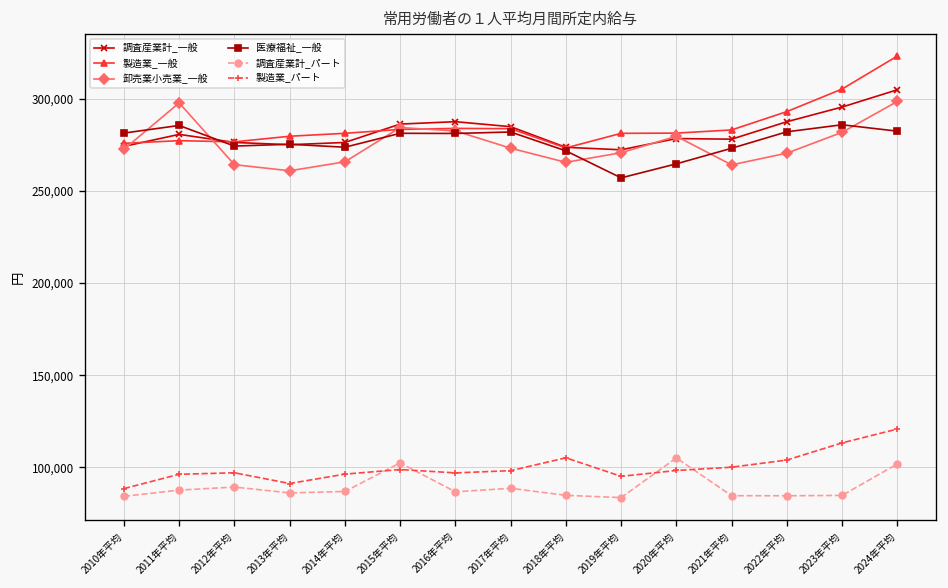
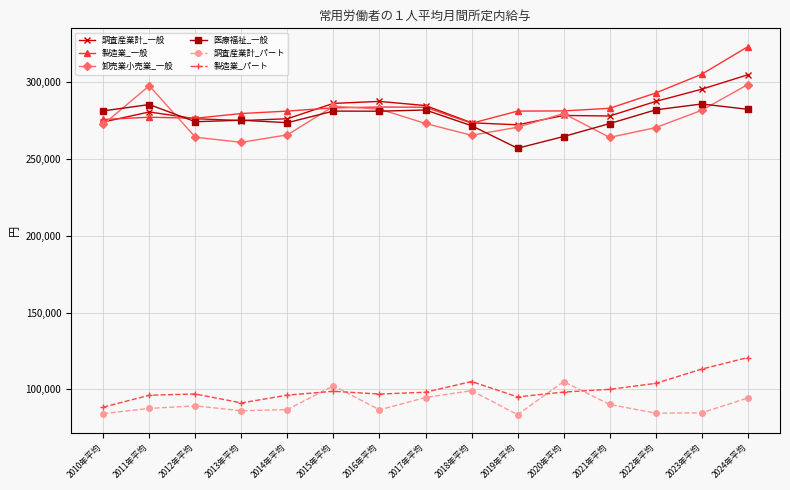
調査産業計_パート, 2017年平均: 89,000 -> 95,000
調査産業計_パート, 2018年平均: 85,000 -> 99,000
調査産業計_パート, 2021年平均: 85,000 -> 90,000
調査産業計_パート, 2024年平均: 102,000 -> 94,000
